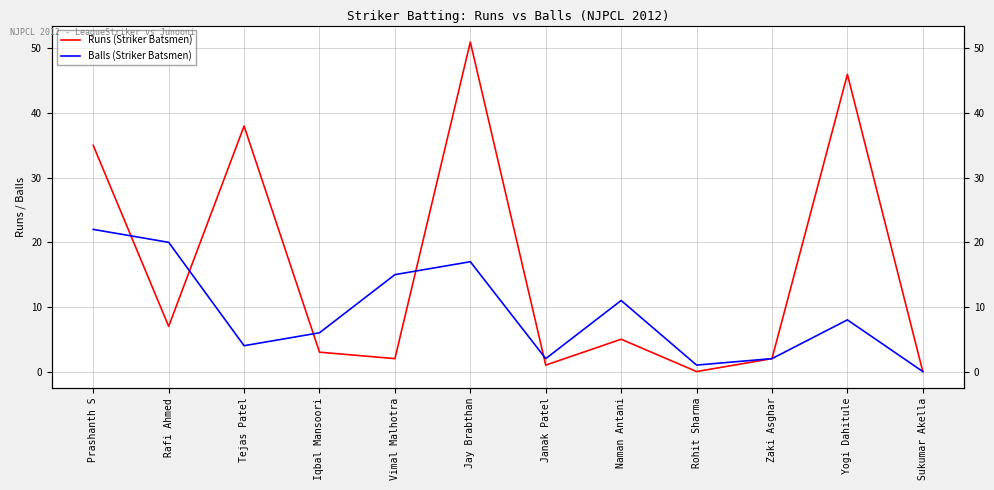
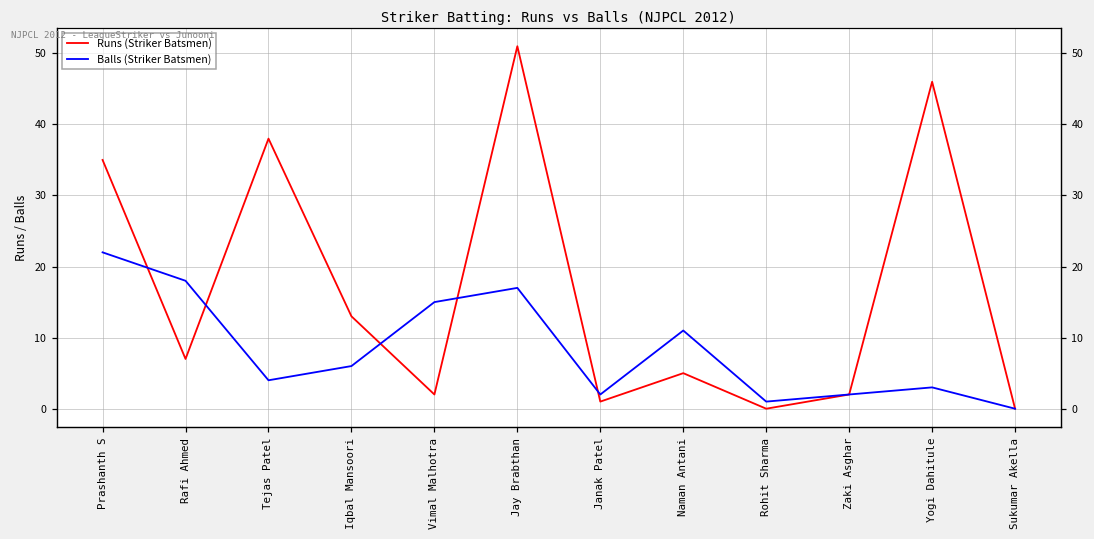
Balls (Striker Batsmen), Rafi Ahmed: 20 -> 18
Runs (Striker Batsmen), Iqbal Mansoori: 3 -> 13
Balls (Striker Batsmen), Yogi Dahitule: 8 -> 3
